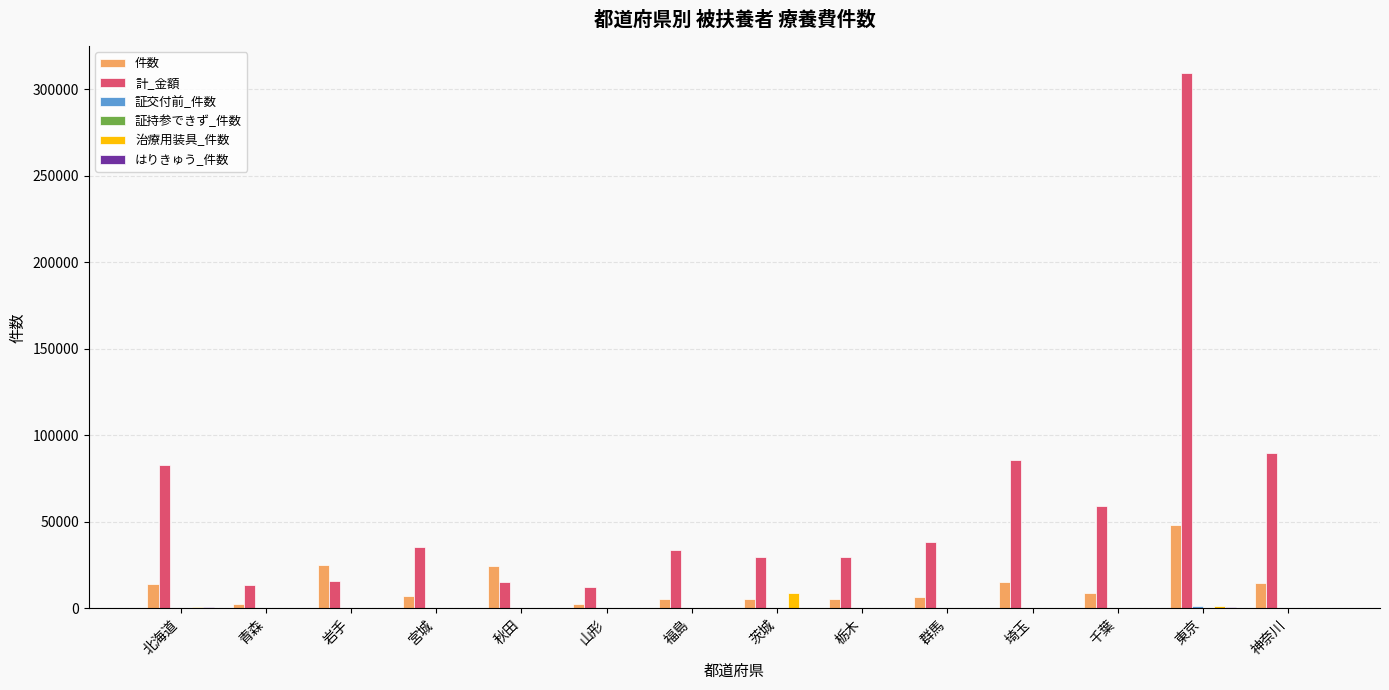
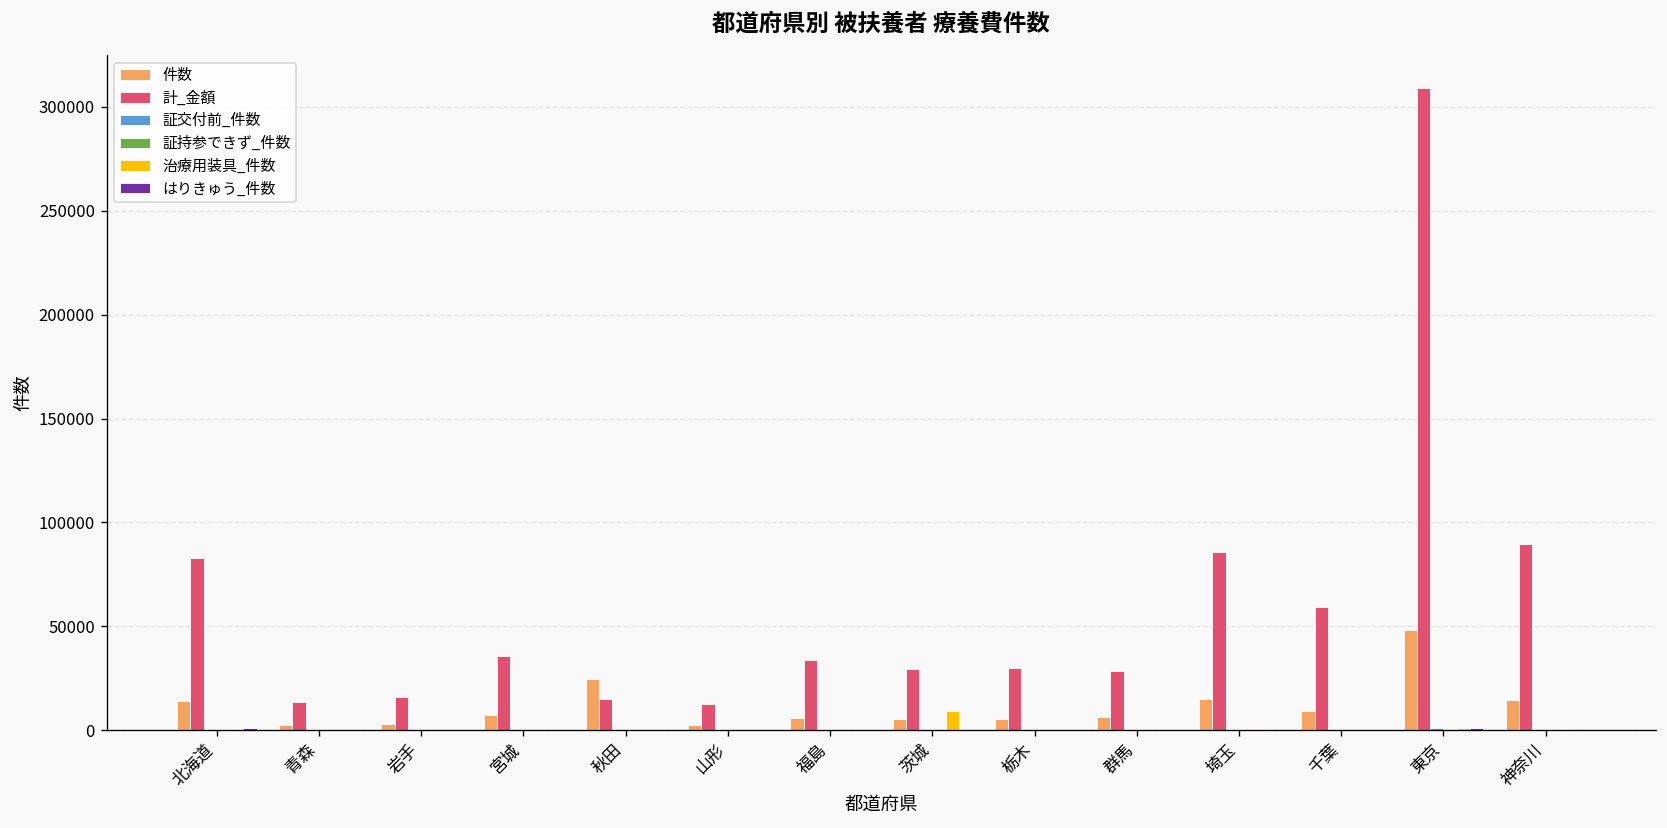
件数, 岩手: 25000 -> 3000
計_金額, 群馬: 38000 -> 29000
